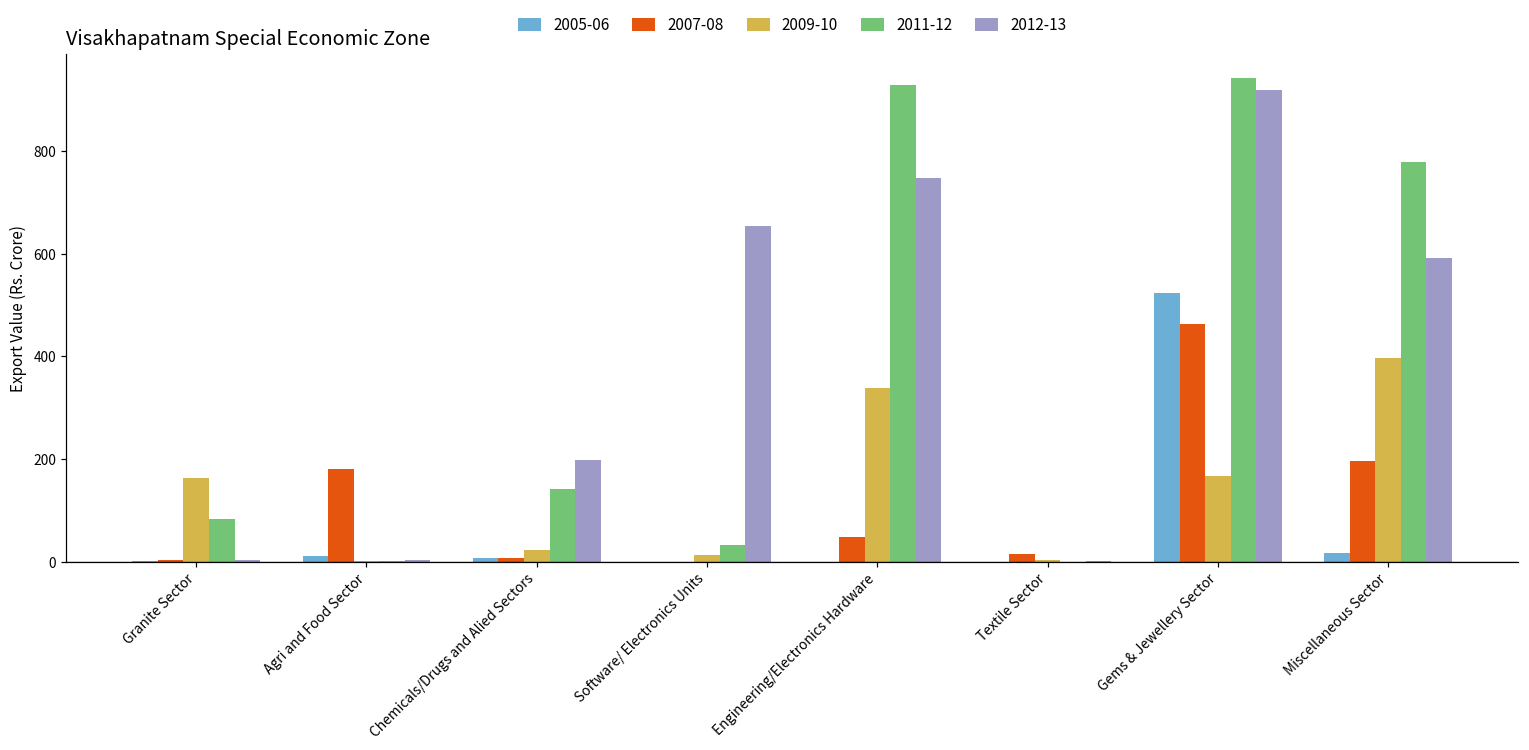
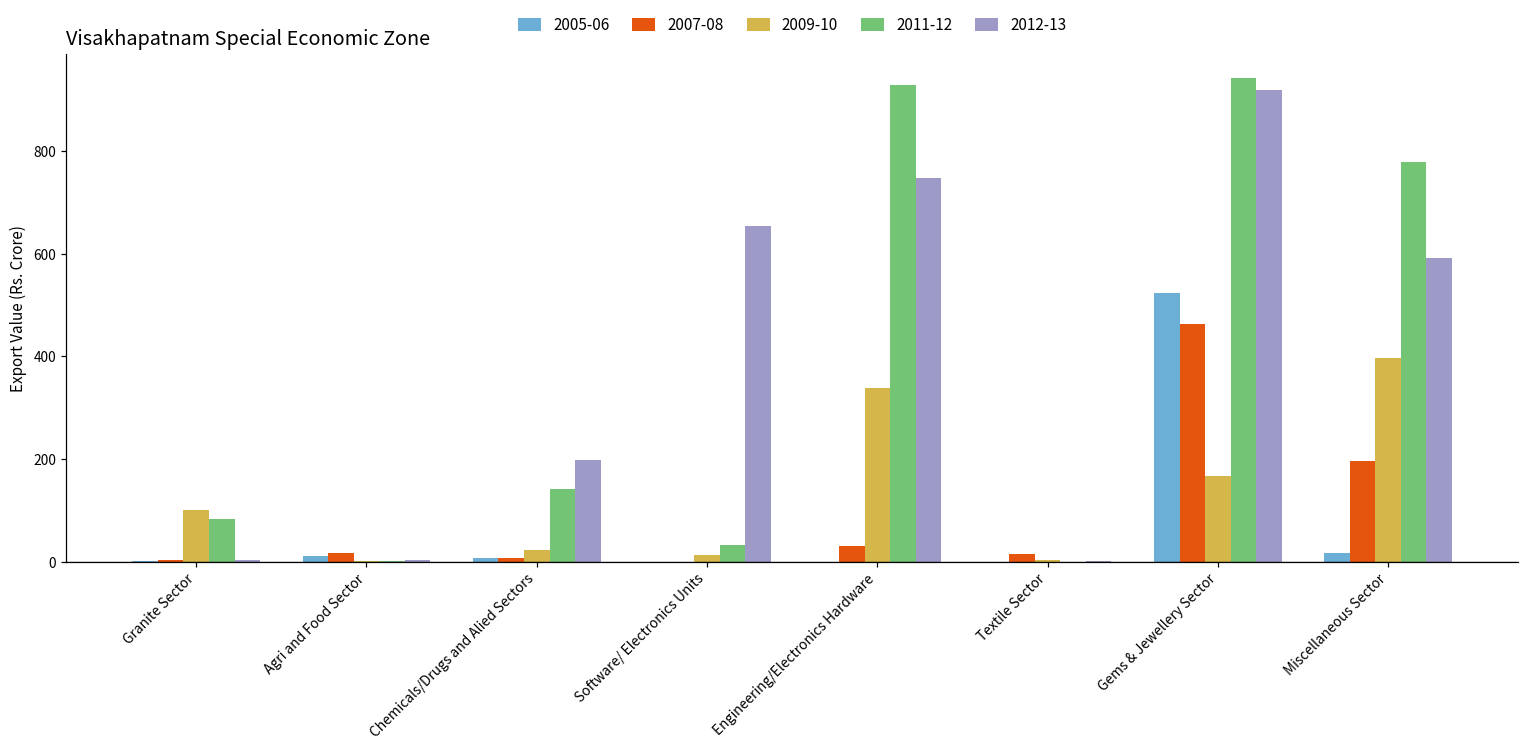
2009-10, Granite Sector: 160 -> 100
2007-08, Agri and Food Sector: 180 -> 20
2007-08, Engineering/Electronics Hardware: 50 -> 30
